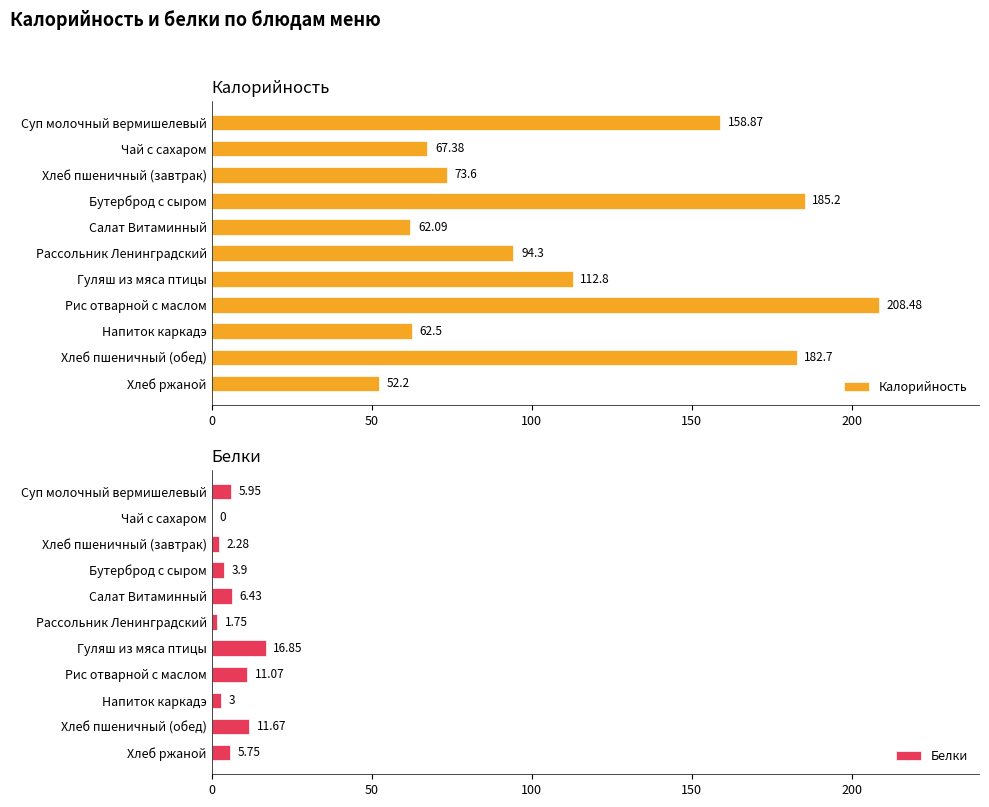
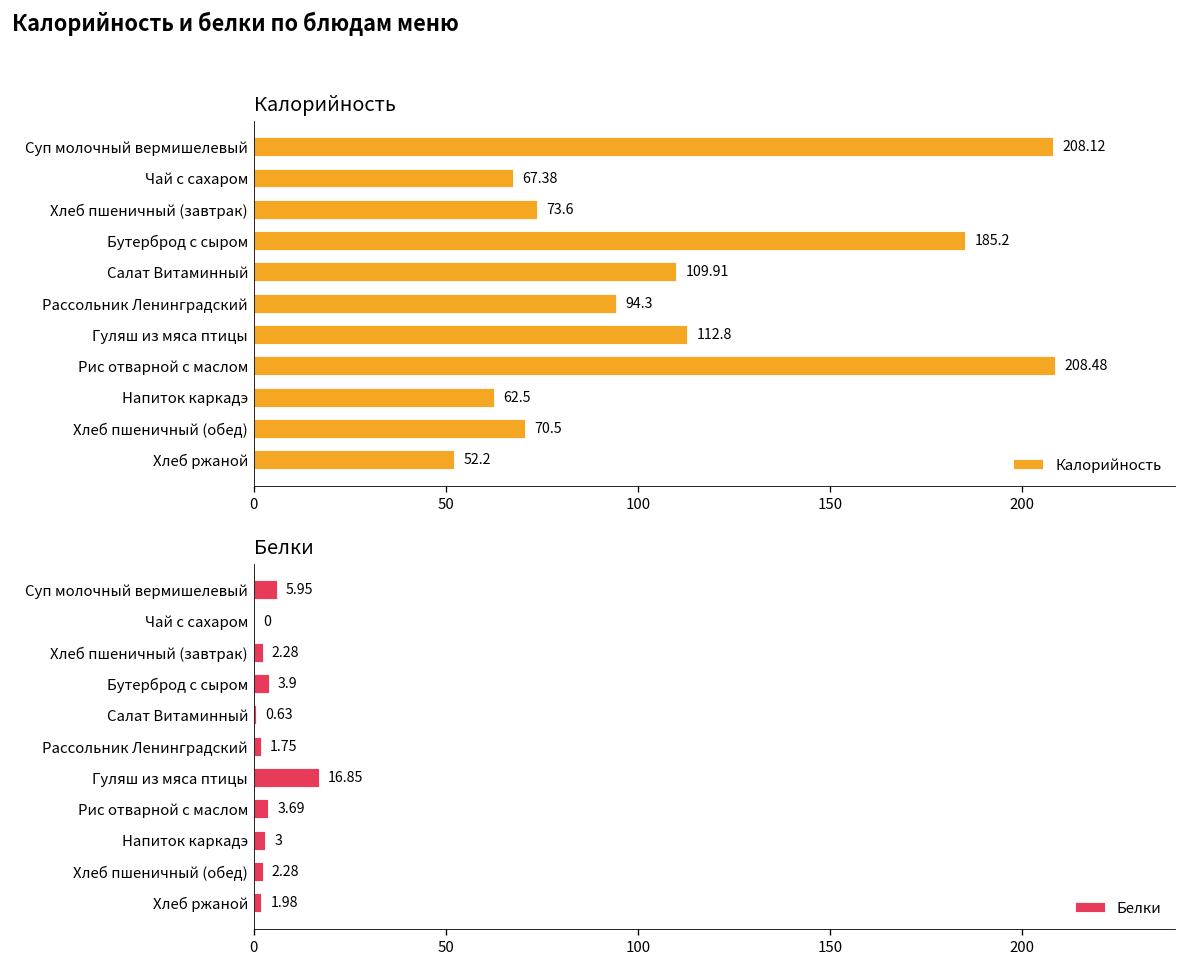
Калорийность, Суп молочный вермишелевый: 158.87 -> 208.12
Калорийность, Салат Витаминный: 62.09 -> 109.91
Калорийность, Хлеб пшеничный (обед): 182.7 -> 70.5
Белки, Салат Витаминный: 6.43 -> 0.63
Белки, Рис отварной с маслом: 11.07 -> 3.69
Белки, Хлеб пшеничный (обед): 11.67 -> 2.28
Белки, Хлеб ржаной: 5.75 -> 1.98
